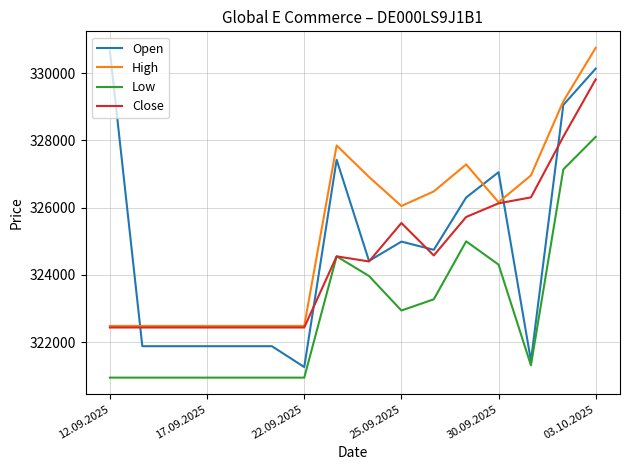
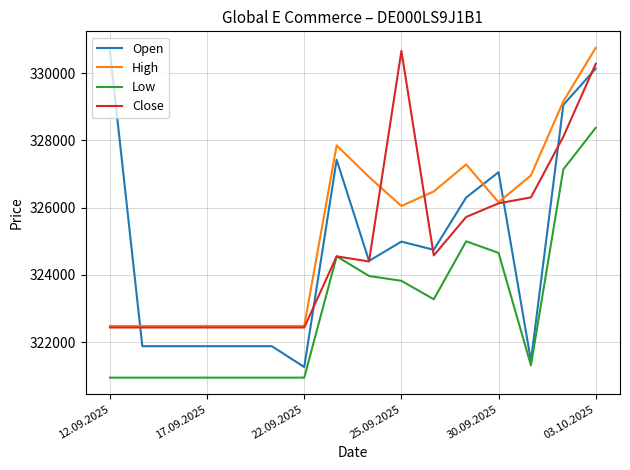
Low, 25.09.2025: 322900 -> 323800
Close, 25.09.2025: 325500 -> 330700
Low, 30.09.2025: 324300 -> 324700
Low, 03.10.2025: 328100 -> 328400
Close, 03.10.2025: 329800 -> 330300
